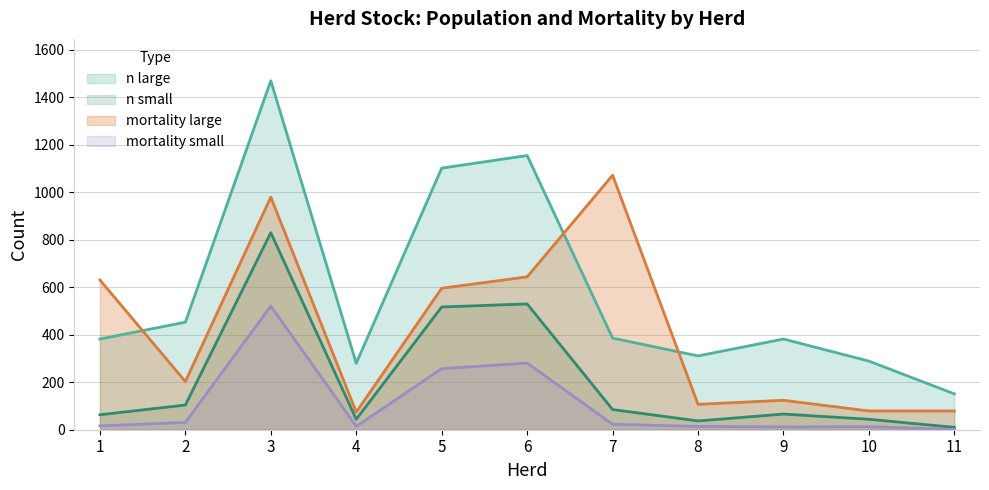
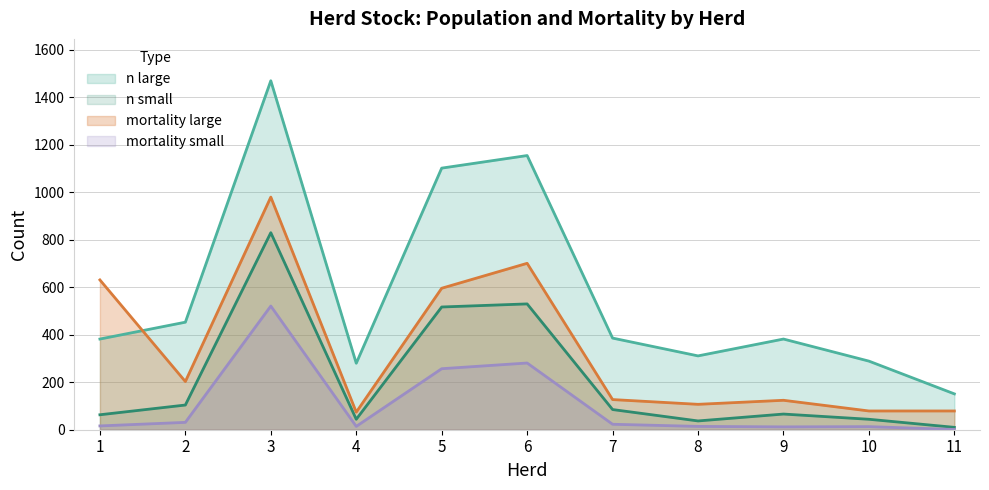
mortality large, 6: 640 -> 700
mortality large, 7: 1070 -> 130
